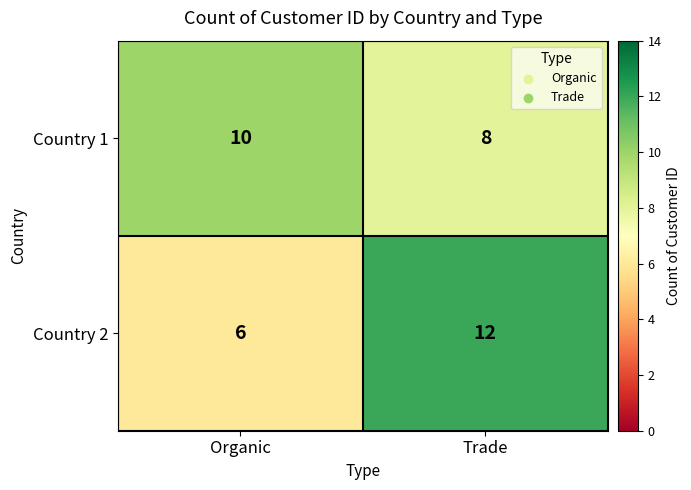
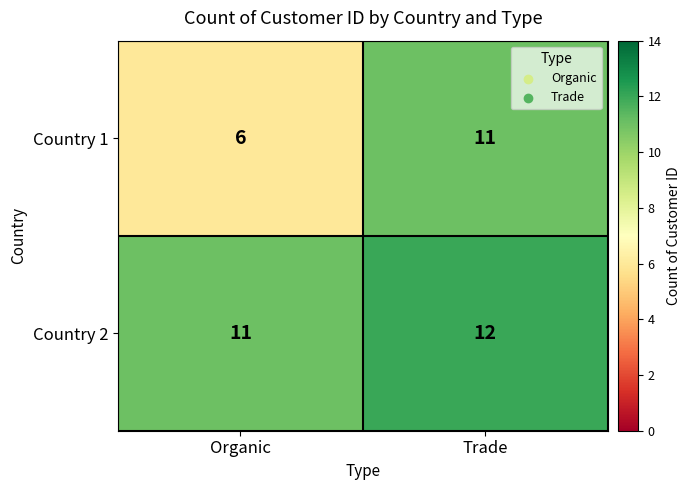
Country 1, Organic: 10 -> 6
Country 1, Trade: 8 -> 11
Country 2, Organic: 6 -> 11
